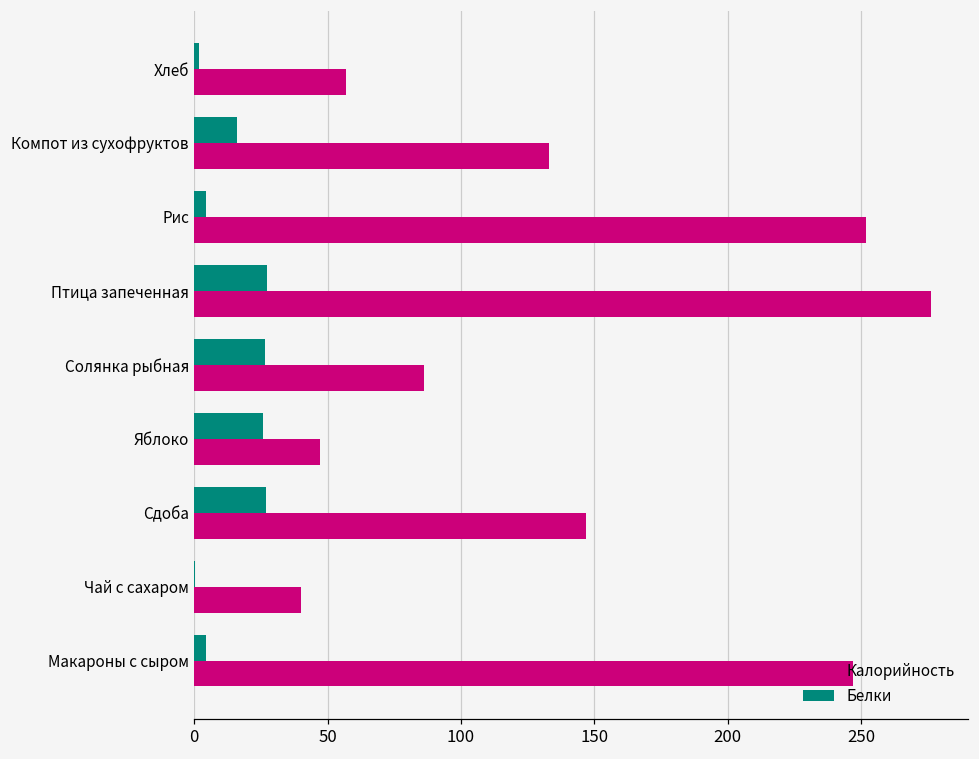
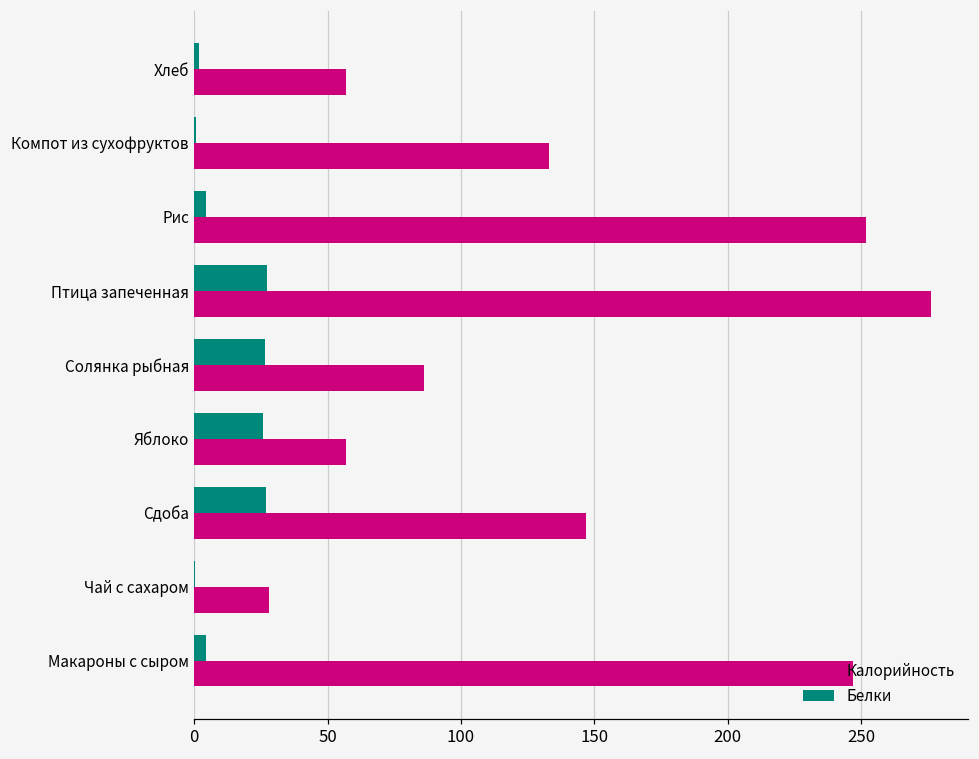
Белки, Компот из сухофруктов: 16 -> 1
Калорийность, Яблоко: 47 -> 57
Калорийность, Чай с сахаром: 40 -> 28
